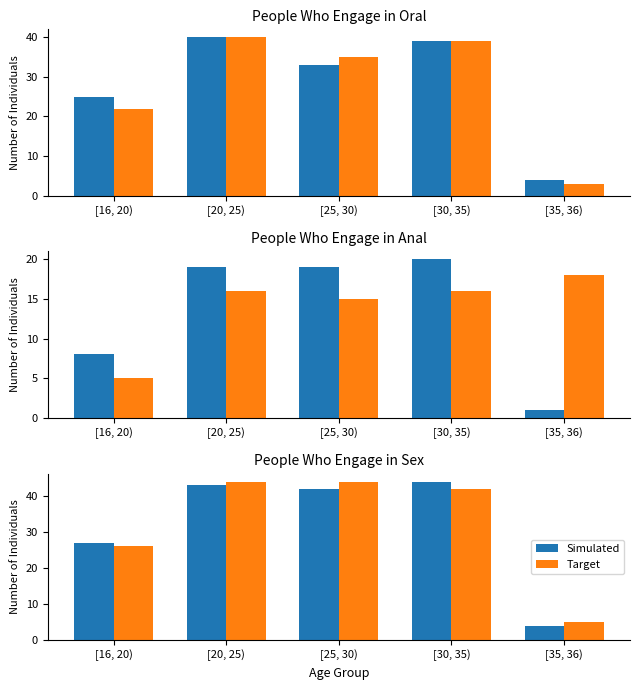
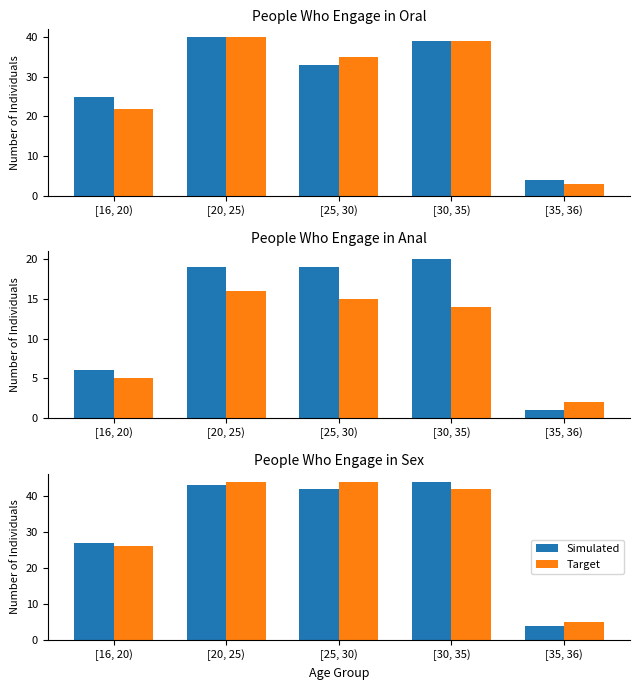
People Who Engage in Anal, Simulated, [16, 20): 8 -> 6
People Who Engage in Anal, Target, [30, 35): 16 -> 14
People Who Engage in Anal, Target, [35, 36): 18 -> 2
